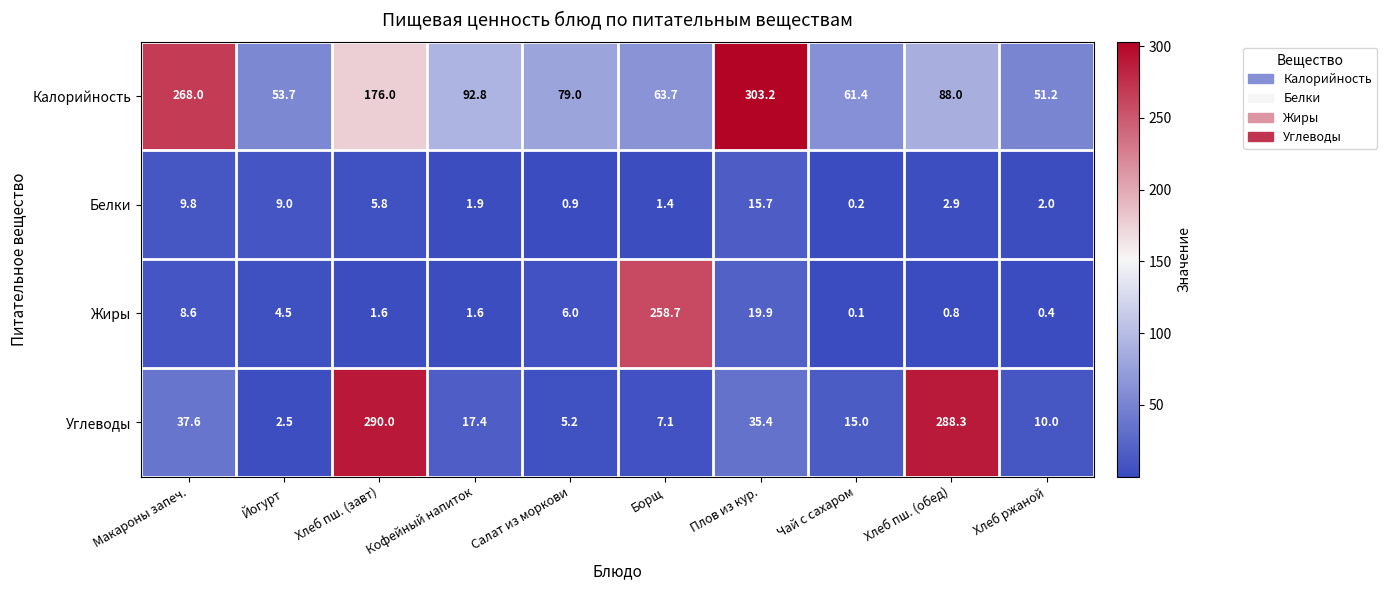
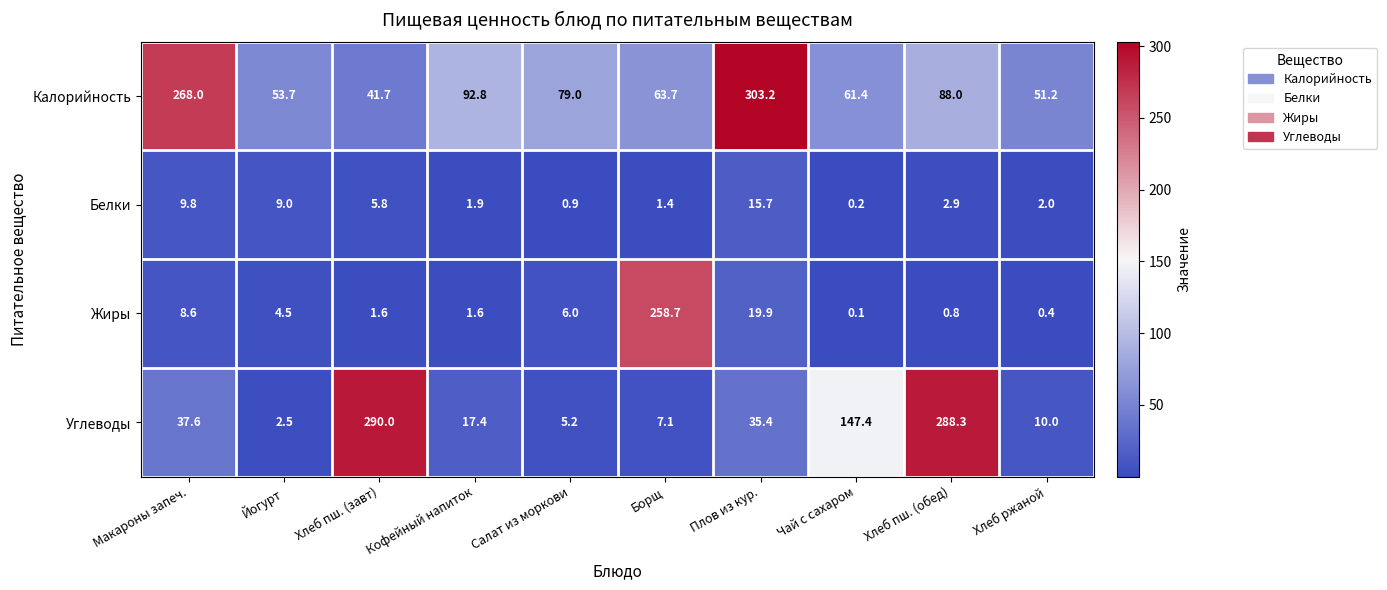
Калорийность, Хлеб пш. (завт): 176.0 -> 41.7
Углеводы, Чай с сахаром: 15.0 -> 147.4
